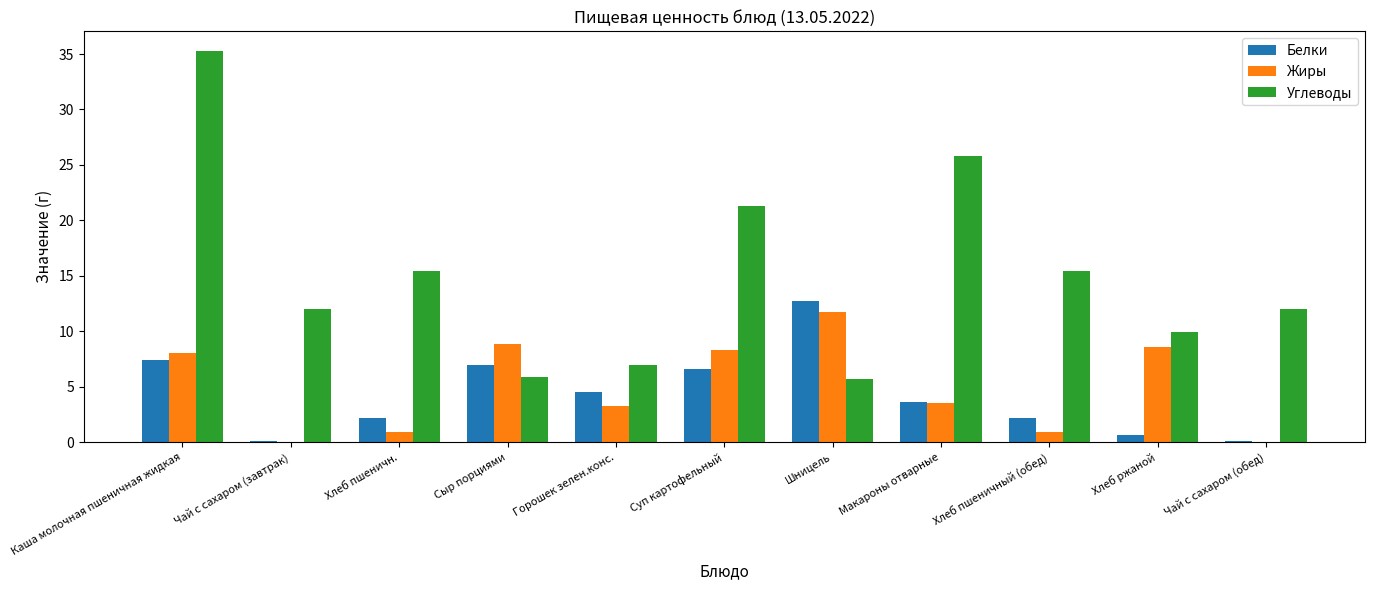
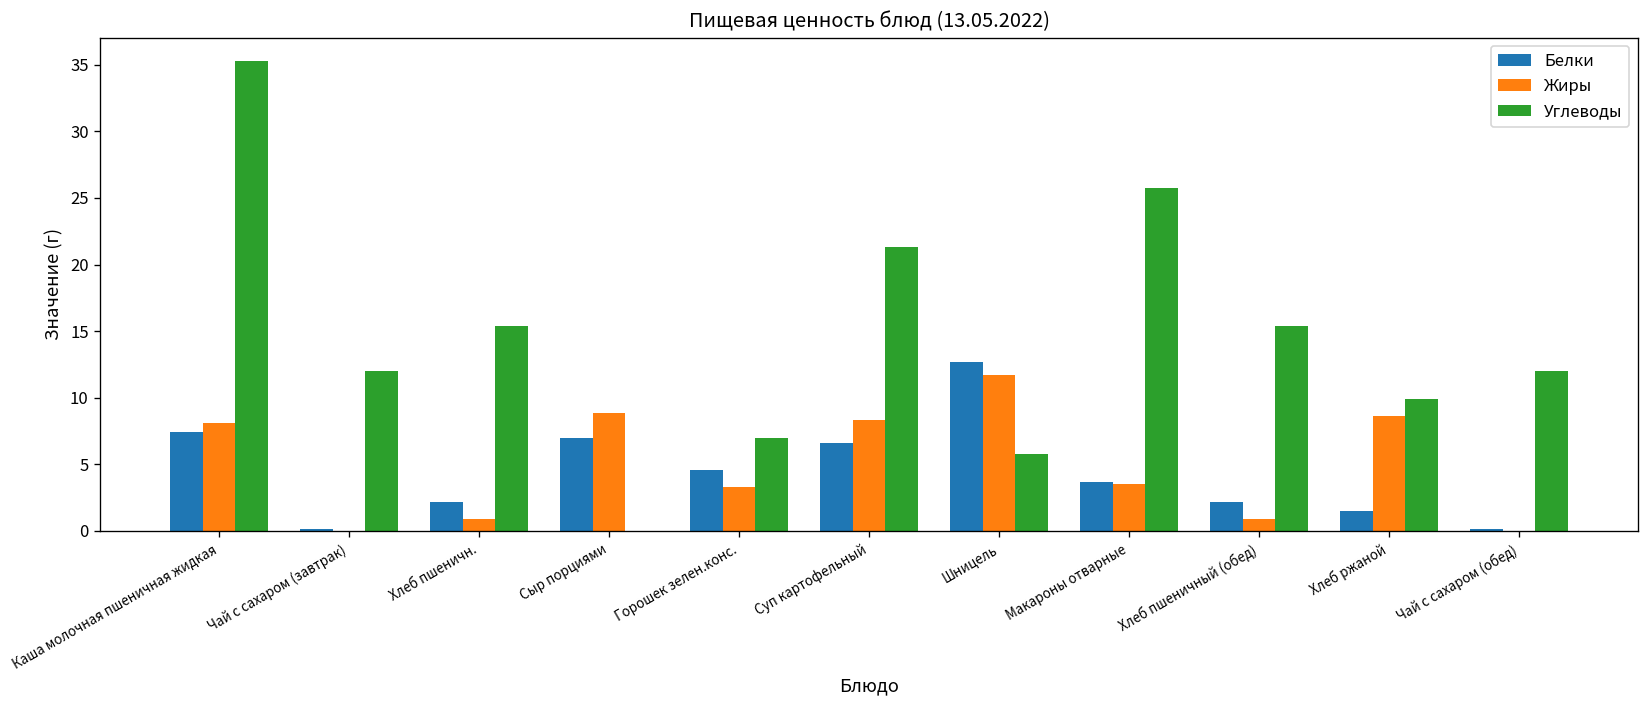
Углеводы, Сыр порциями: 5.9 -> 0.0
Белки, Хлеб ржаной: 0.7 -> 1.5
